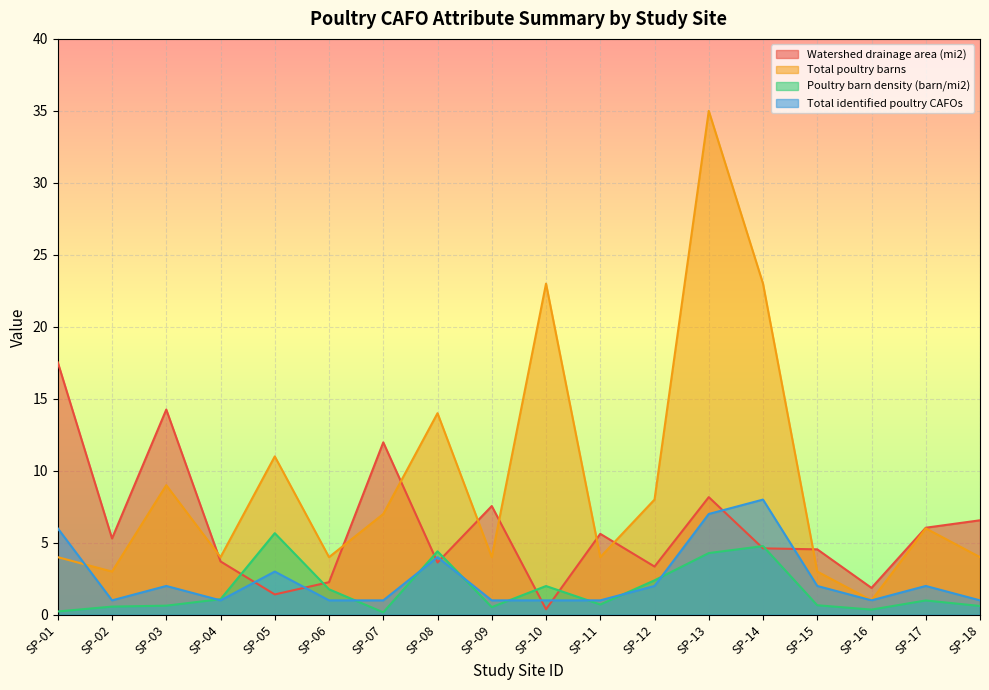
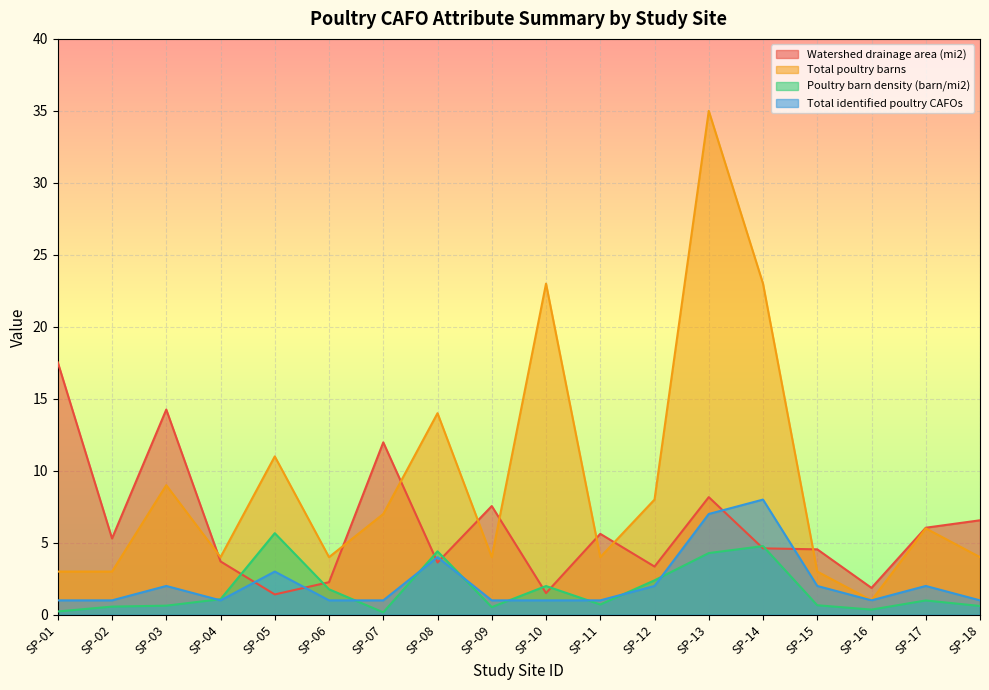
Total poultry barns, SP-01: 4 -> 3
Total identified poultry CAFOs, SP-01: 6 -> 1
Watershed drainage area (mi2), SP-10: 0.4 -> 1.5
